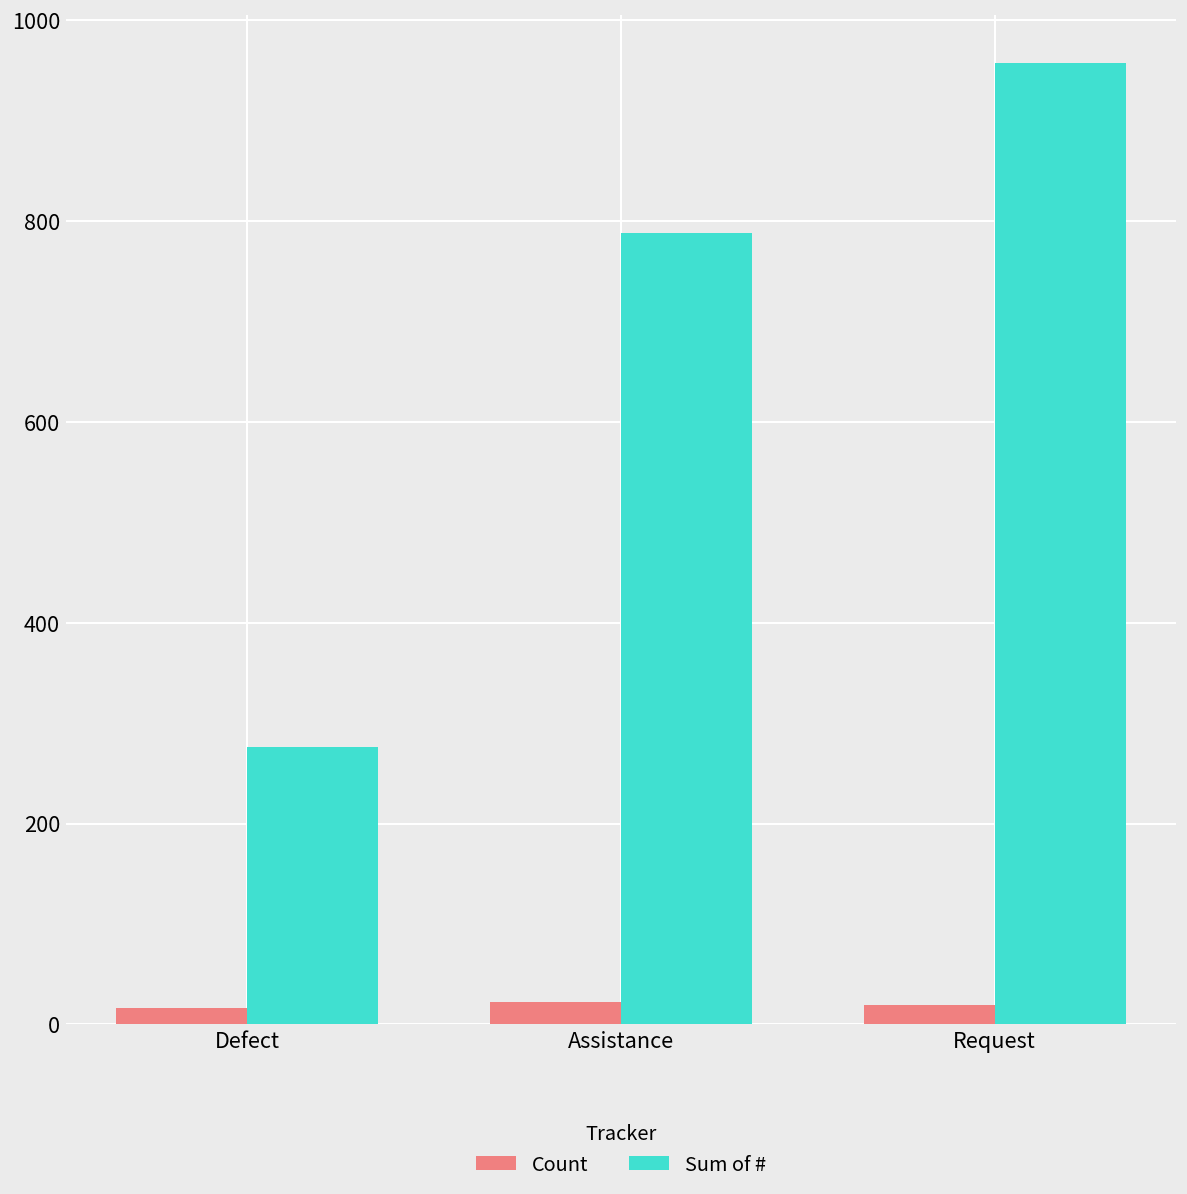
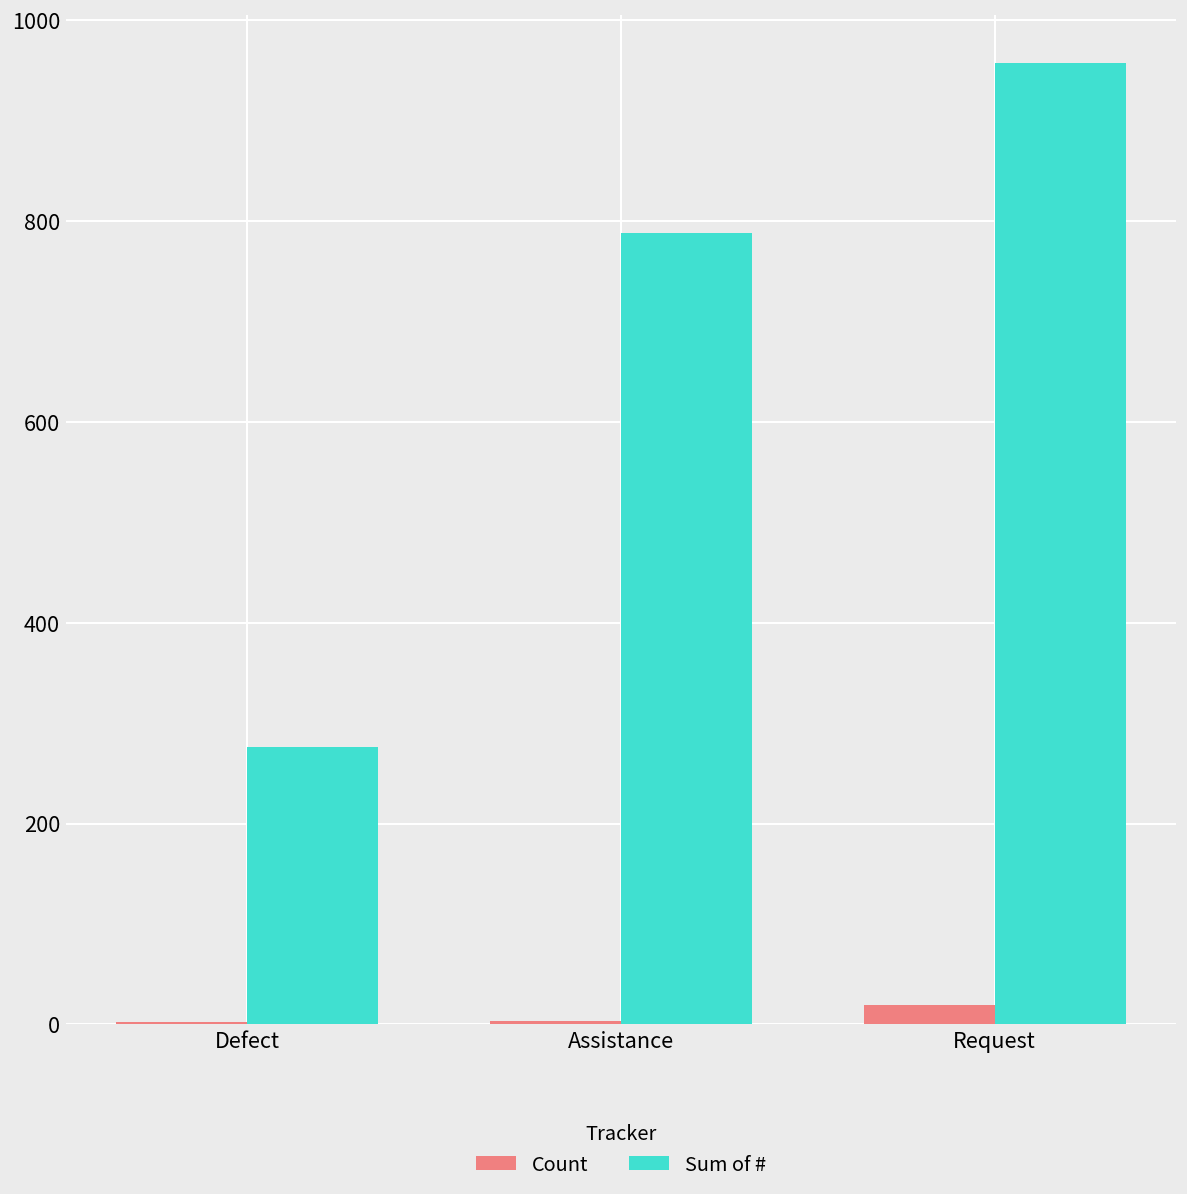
Count, Defect: 20 -> 0
Count, Assistance: 20 -> 0
